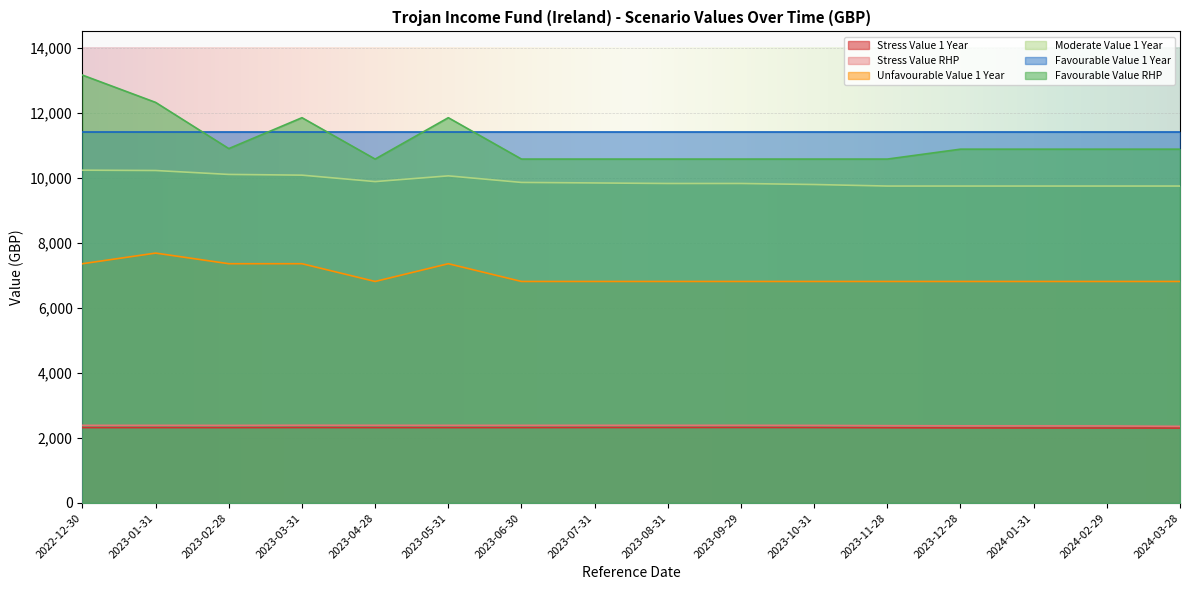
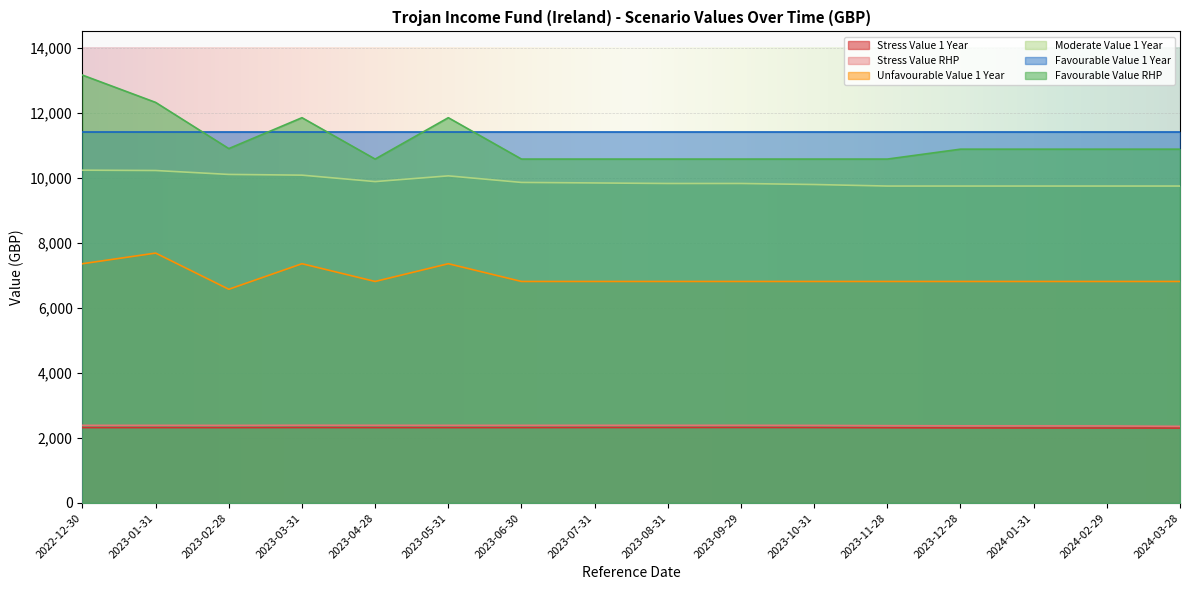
Unfavourable Value 1 Year, 2023-02-28: 7,400 -> 6,600
